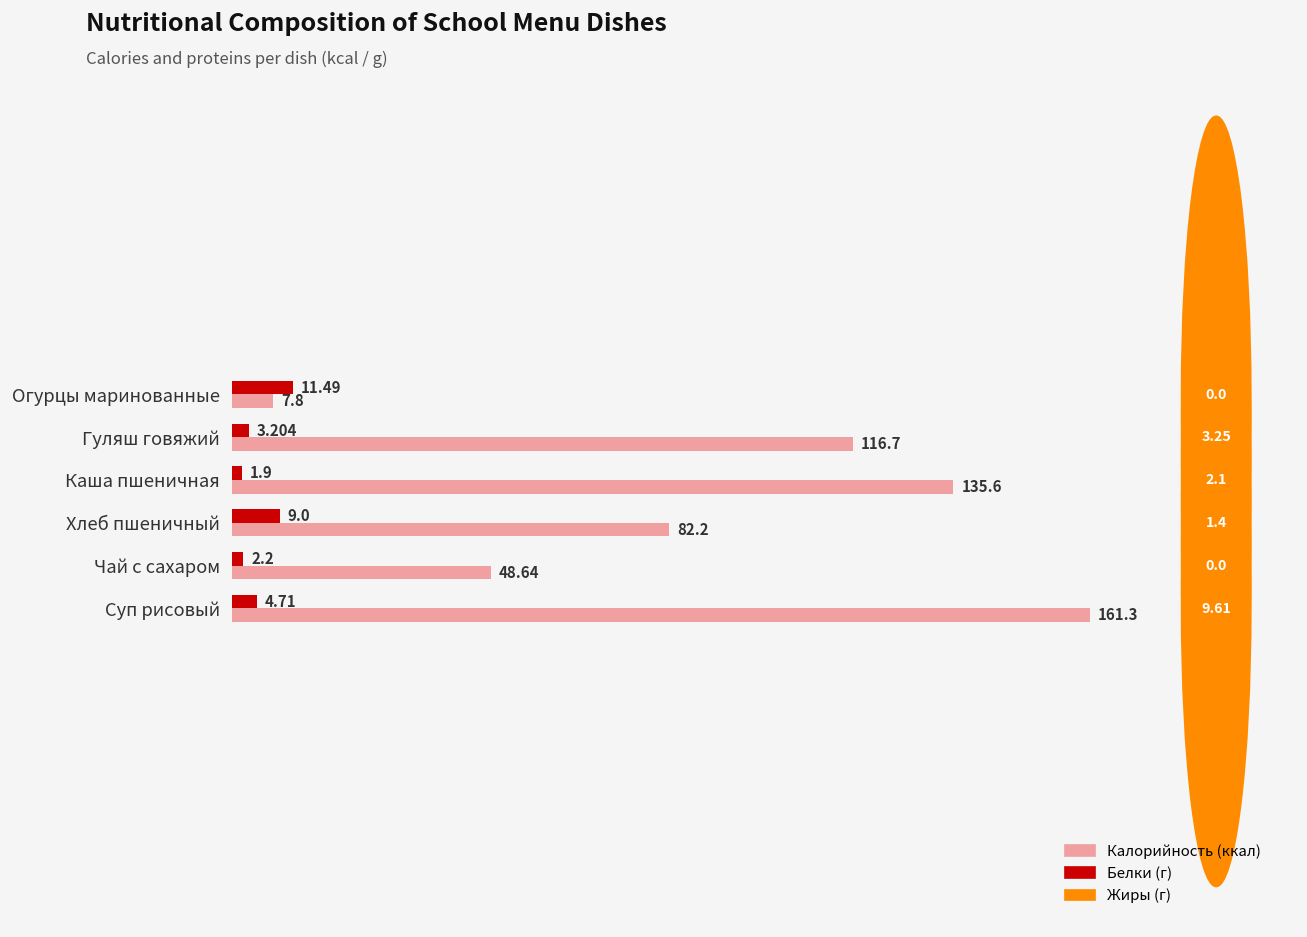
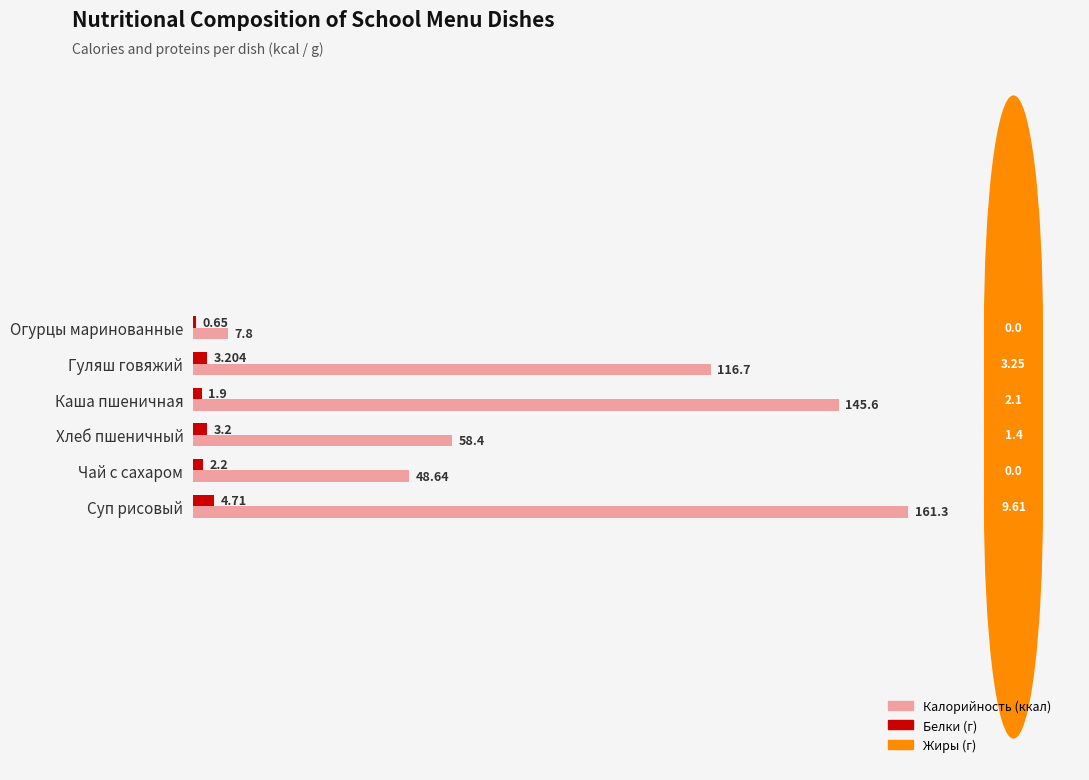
Белки (г), Огурцы маринованные: 11.49 -> 0.65
Калорийность (ккал), Каша пшеничная: 135.6 -> 145.6
Белки (г), Хлеб пшеничный: 9.0 -> 3.2
Калорийность (ккал), Хлеб пшеничный: 82.2 -> 58.4
